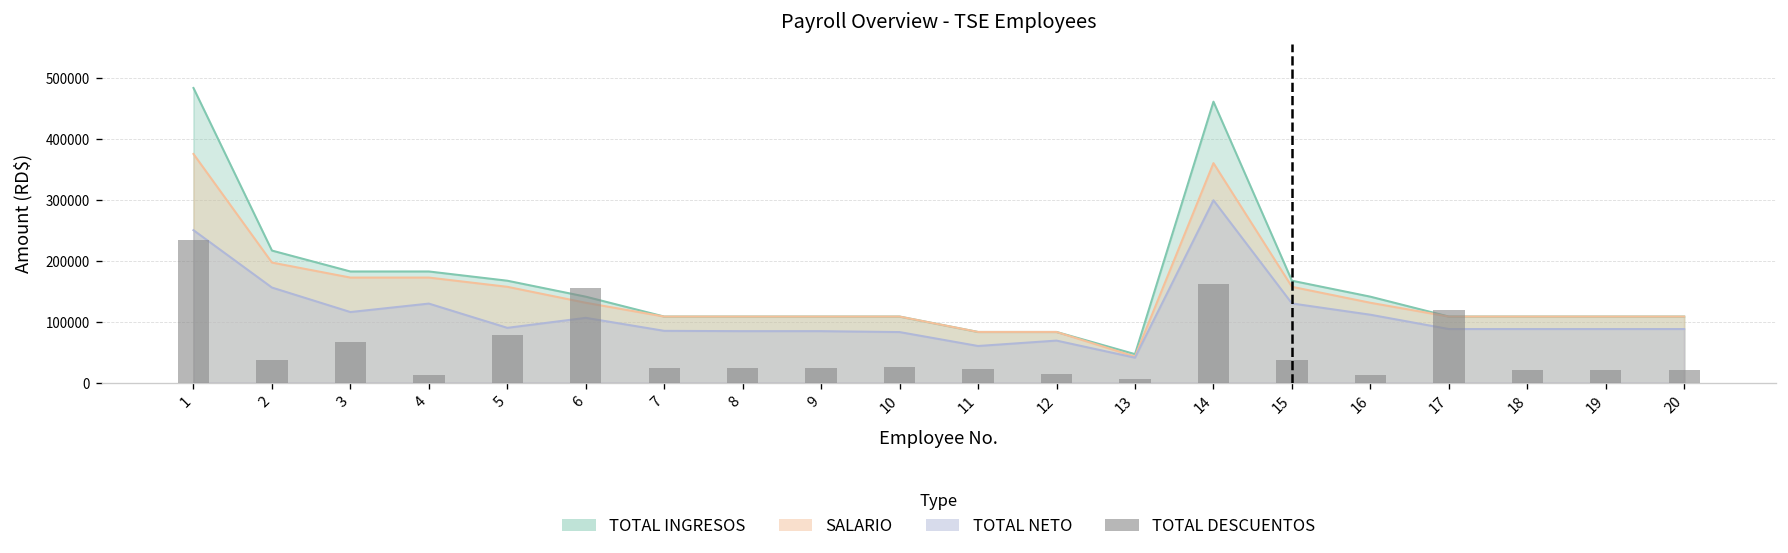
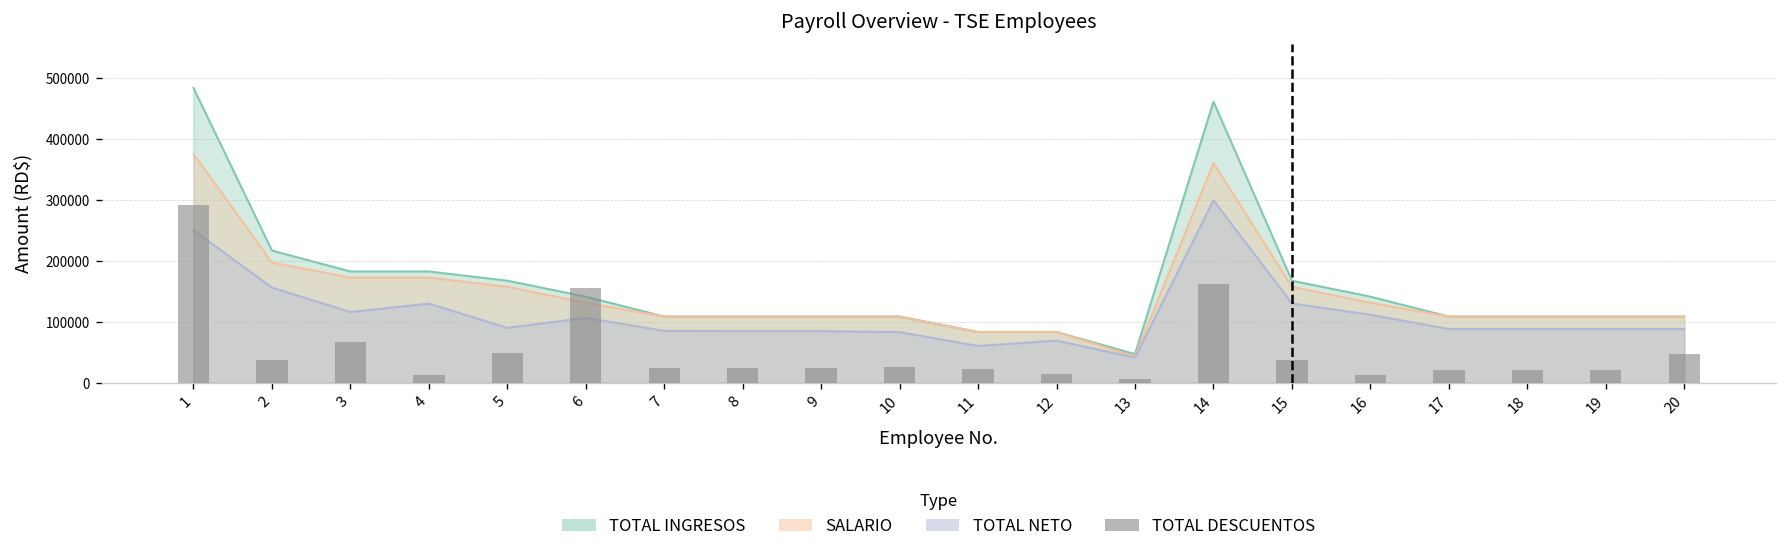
TOTAL DESCUENTOS, 1: 230000 -> 290000
TOTAL DESCUENTOS, 5: 80000 -> 50000
TOTAL DESCUENTOS, 17: 120000 -> 20000
TOTAL DESCUENTOS, 20: 20000 -> 50000
